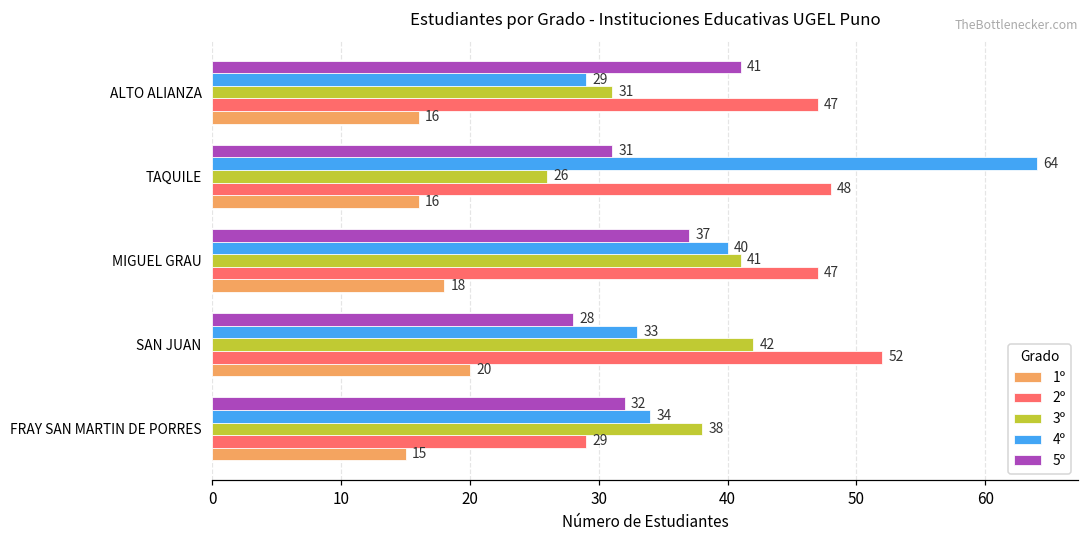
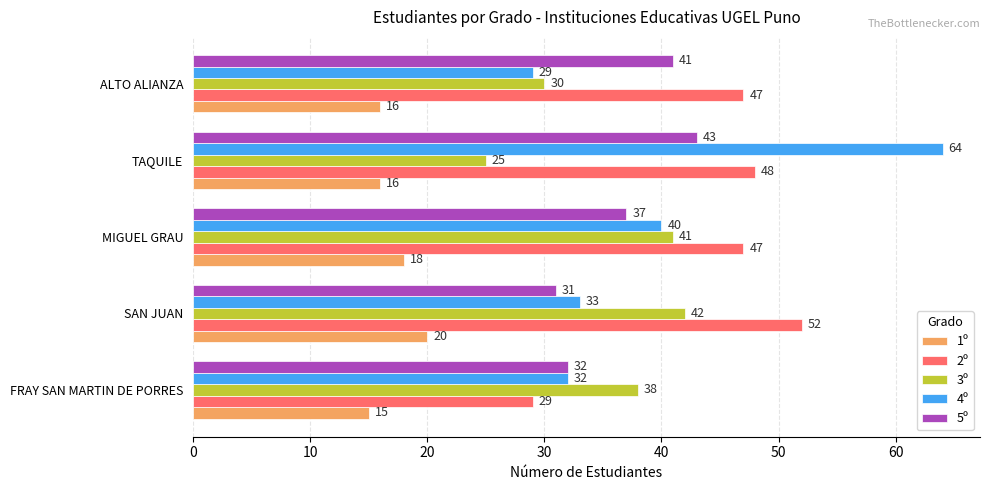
3º, ALTO ALIANZA: 31 -> 30
5º, TAQUILE: 31 -> 43
3º, TAQUILE: 26 -> 25
5º, SAN JUAN: 28 -> 31
4º, FRAY SAN MARTIN DE PORRES: 34 -> 32
